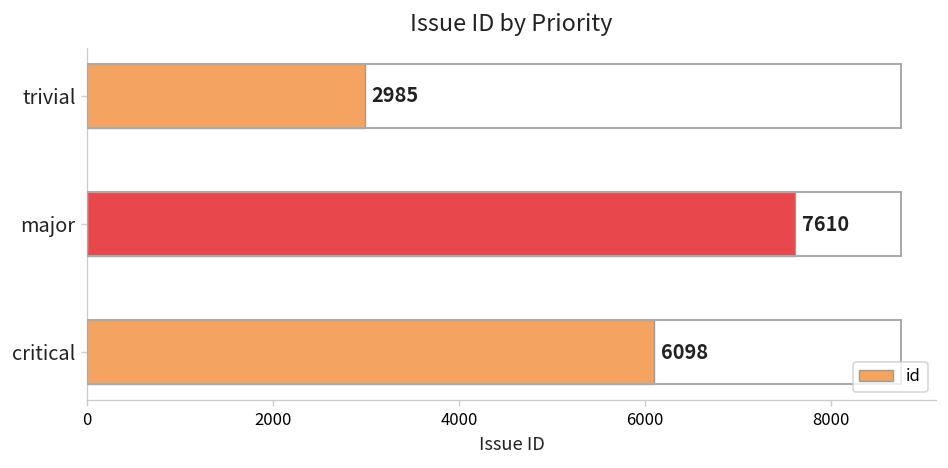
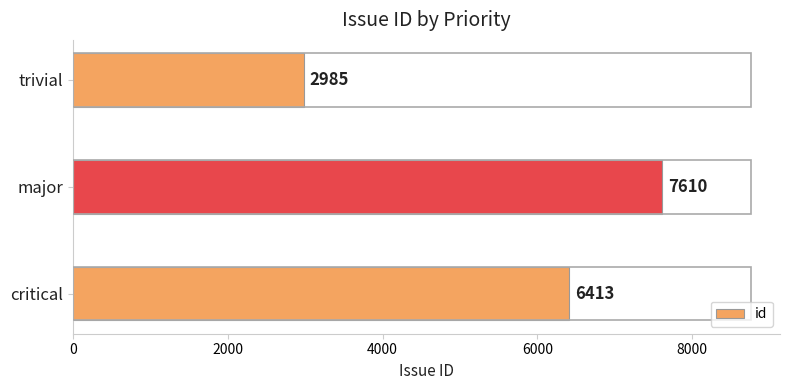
critical: 6098 -> 6413
